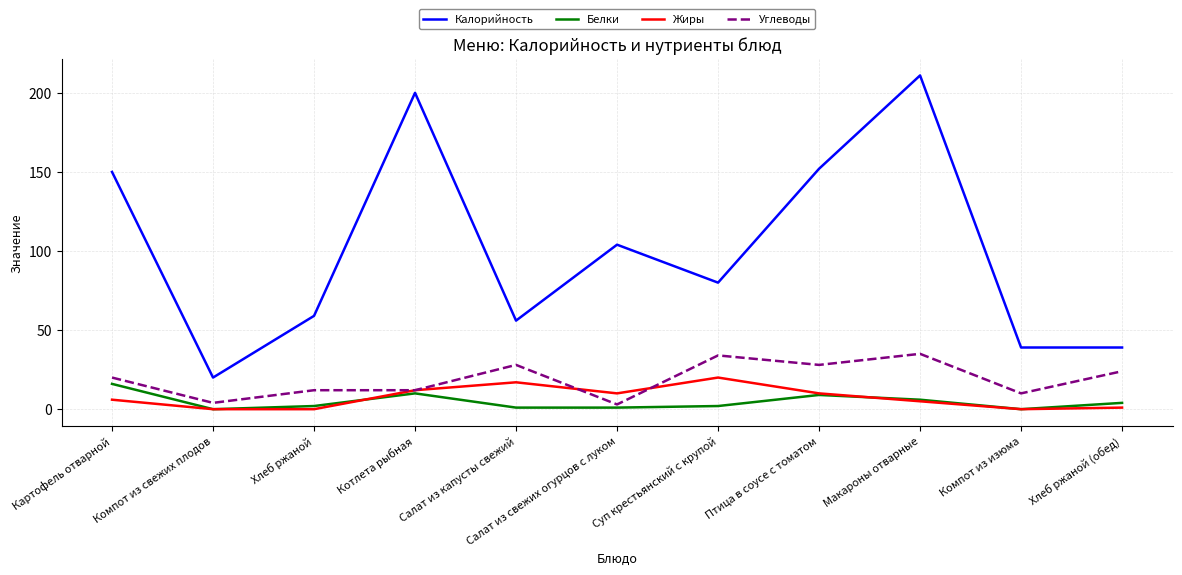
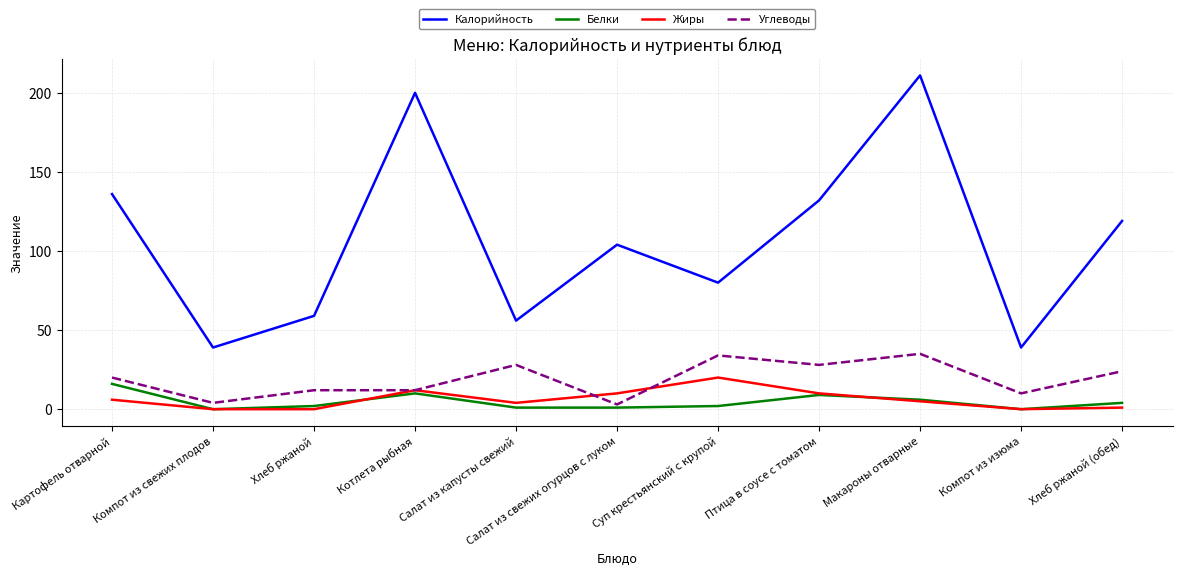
Калорийность, Картофель отварной: 150 -> 136
Калорийность, Компот из свежих плодов: 20 -> 39
Жиры, Салат из капусты свежий: 17 -> 4
Калорийность, Птица в соусе с томатом: 152 -> 132
Калорийность, Хлеб ржаной (обед): 39 -> 119
